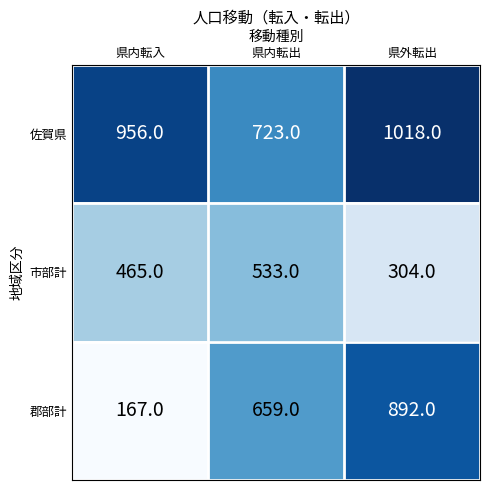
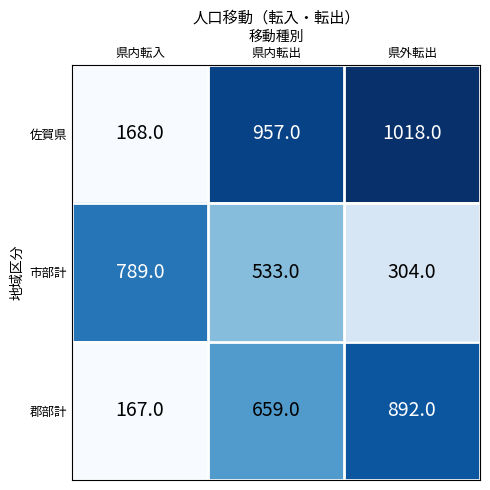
佐賀県, 県内転入: 956.0 -> 168.0
佐賀県, 県内転出: 723.0 -> 957.0
市部計, 県内転入: 465.0 -> 789.0
